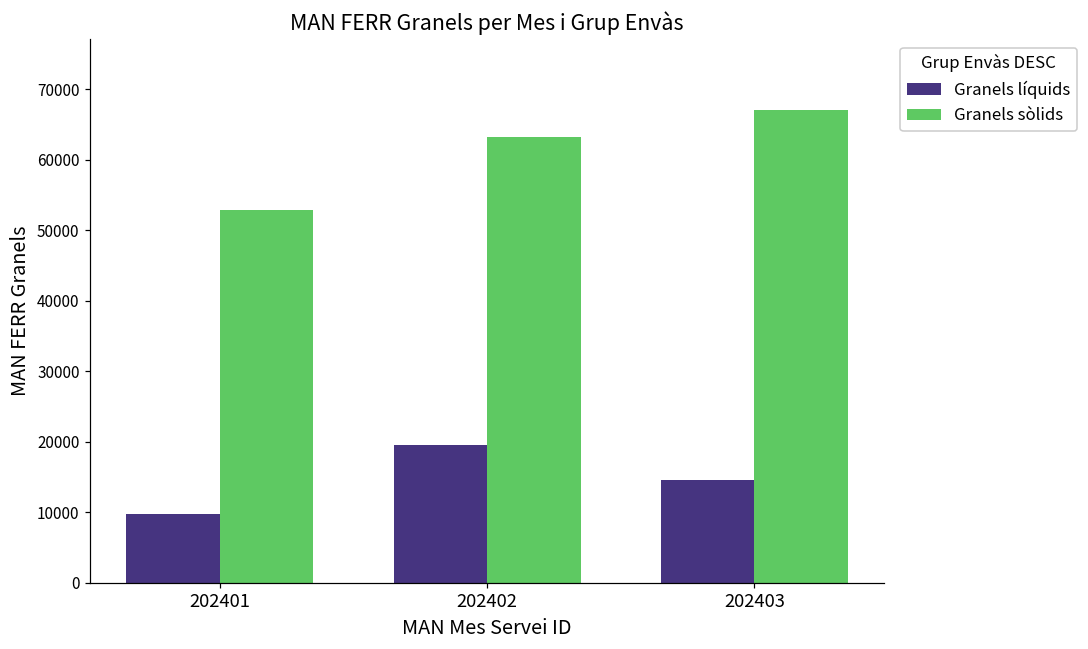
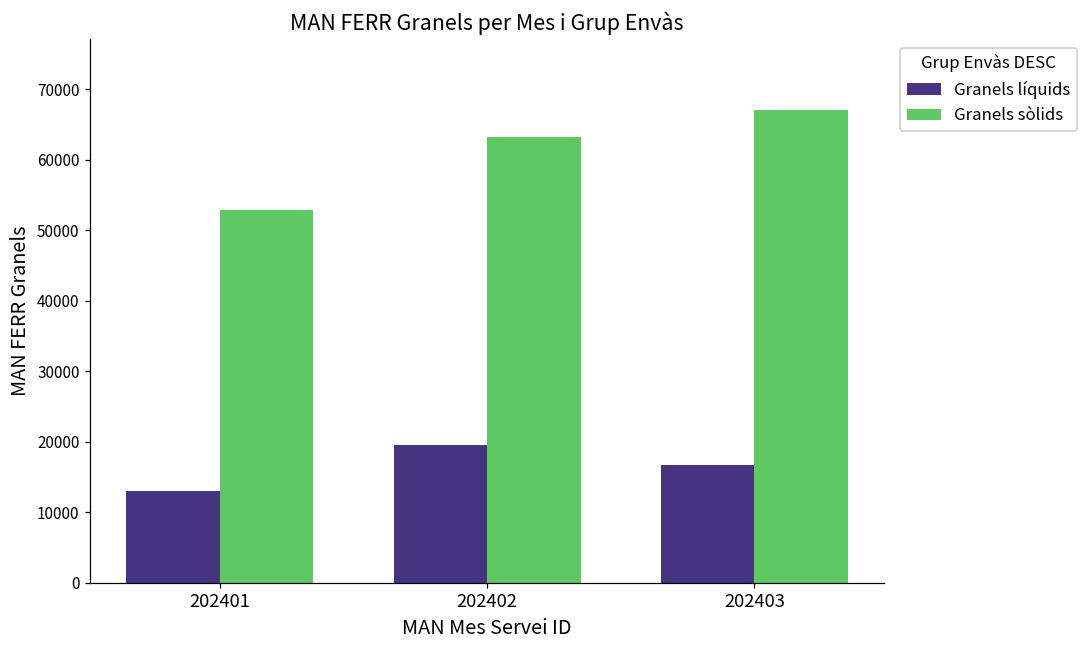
Granels líquids, 202401: 10000 -> 13000
Granels líquids, 202403: 15000 -> 17000
